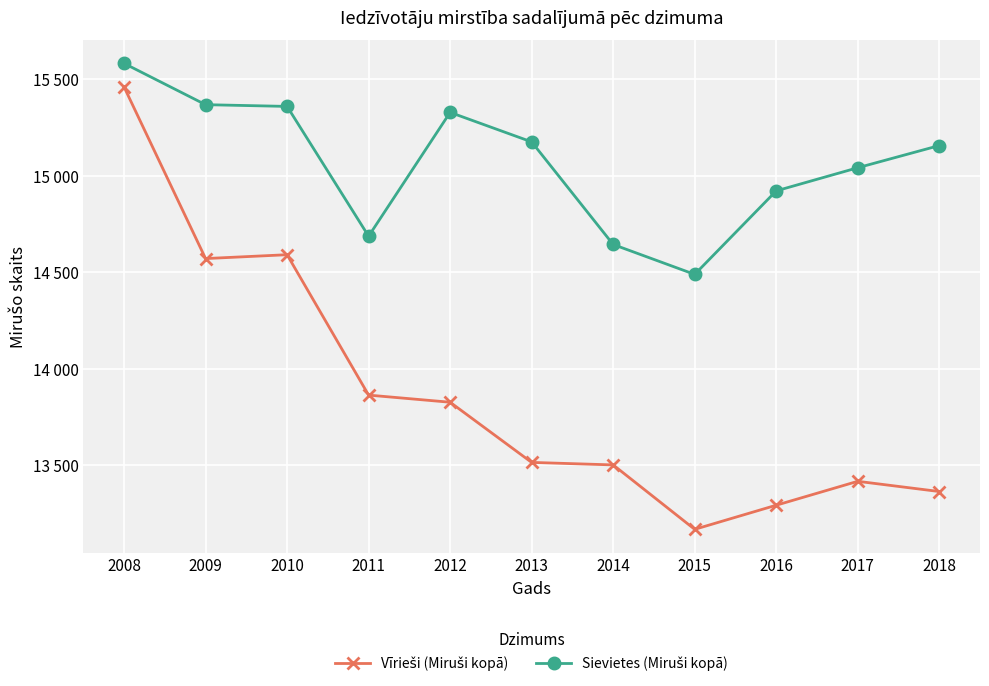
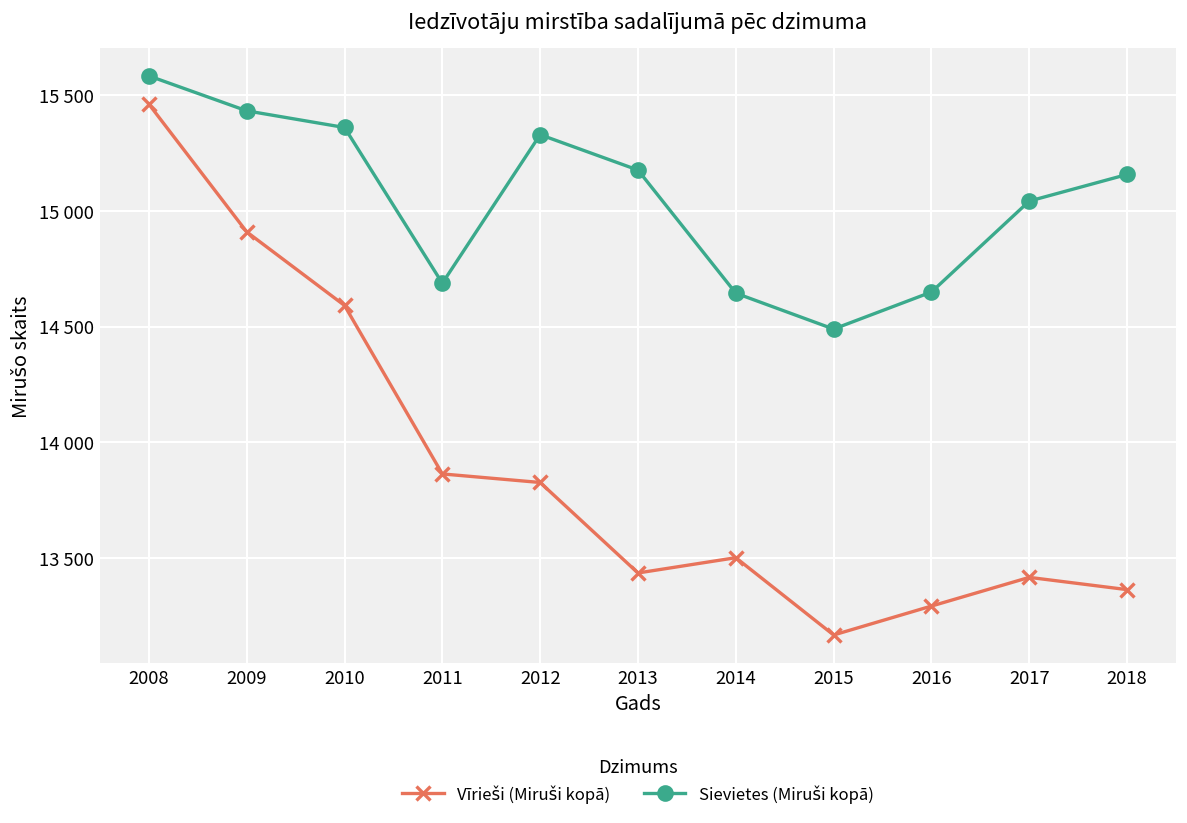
Vīrieši (Miruši kopā), 2009: 14570 -> 14910
Sievietes (Miruši kopā), 2009: 15370 -> 15430
Vīrieši (Miruši kopā), 2013: 13510 -> 13440
Sievietes (Miruši kopā), 2016: 14920 -> 14650
